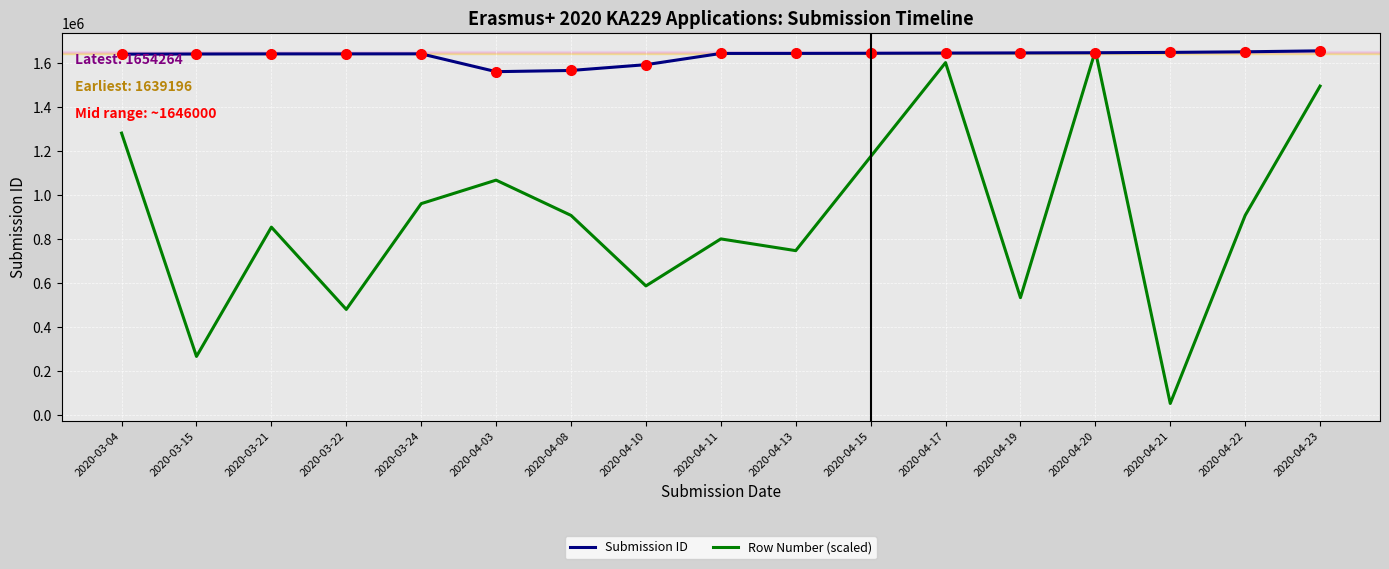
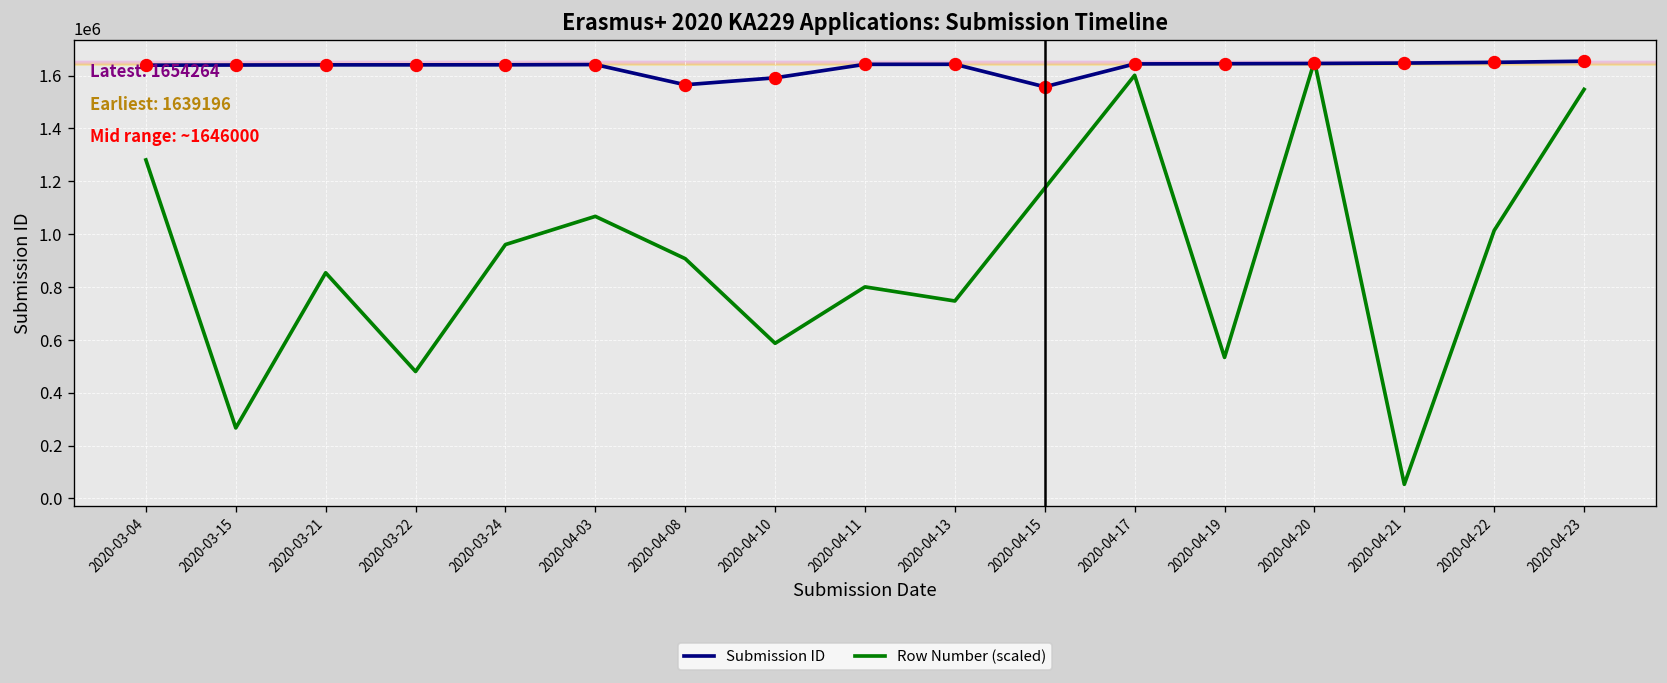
Submission ID, 2020-04-03: 1560000 -> 1640000
Submission ID, 2020-04-15: 1640000 -> 1560000
Row Number (scaled), 2020-04-22: 910000 -> 1010000
Row Number (scaled), 2020-04-23: 1490000 -> 1550000
